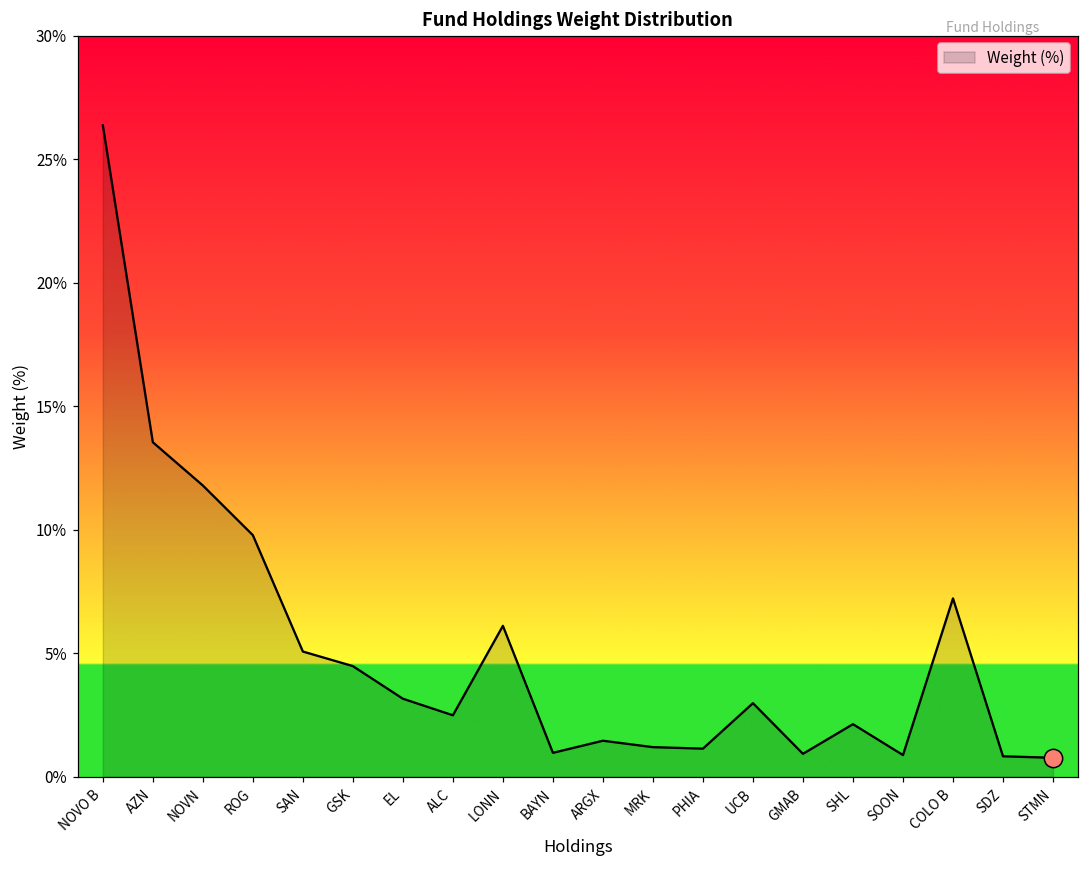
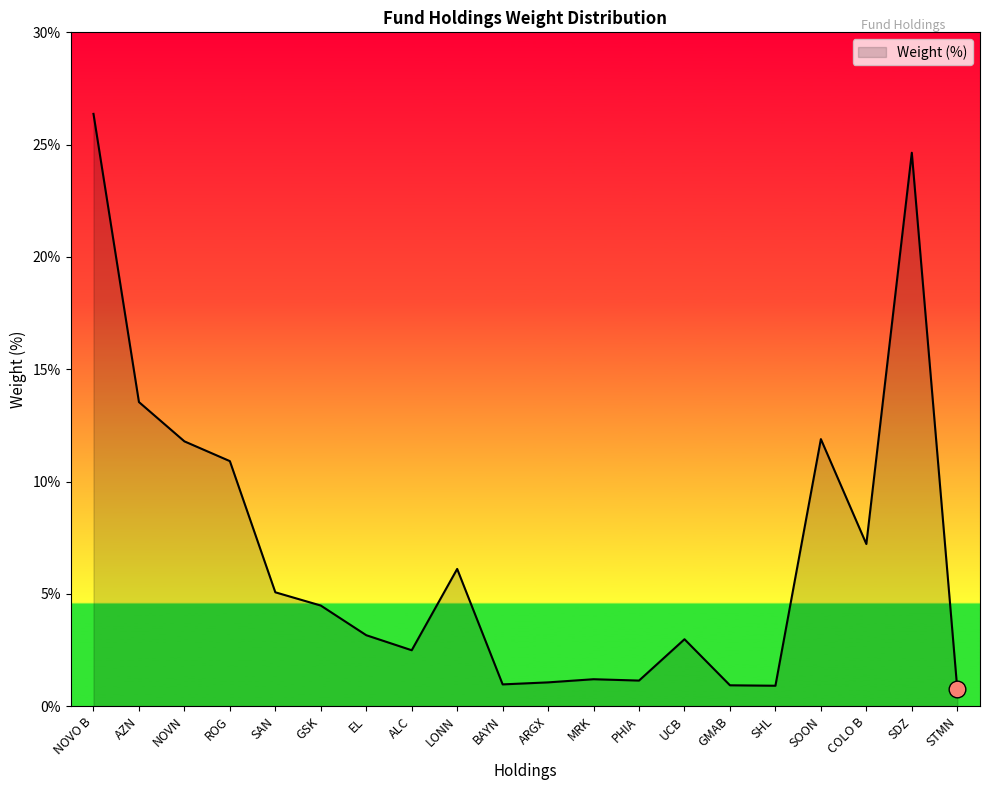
Weight (%), ROG: 9.8% -> 10.9%
Weight (%), ARGX: 1.5% -> 1.1%
Weight (%), SHL: 2.1% -> 0.9%
Weight (%), SOON: 0.9% -> 11.9%
Weight (%), SDZ: 0.8% -> 24.6%
